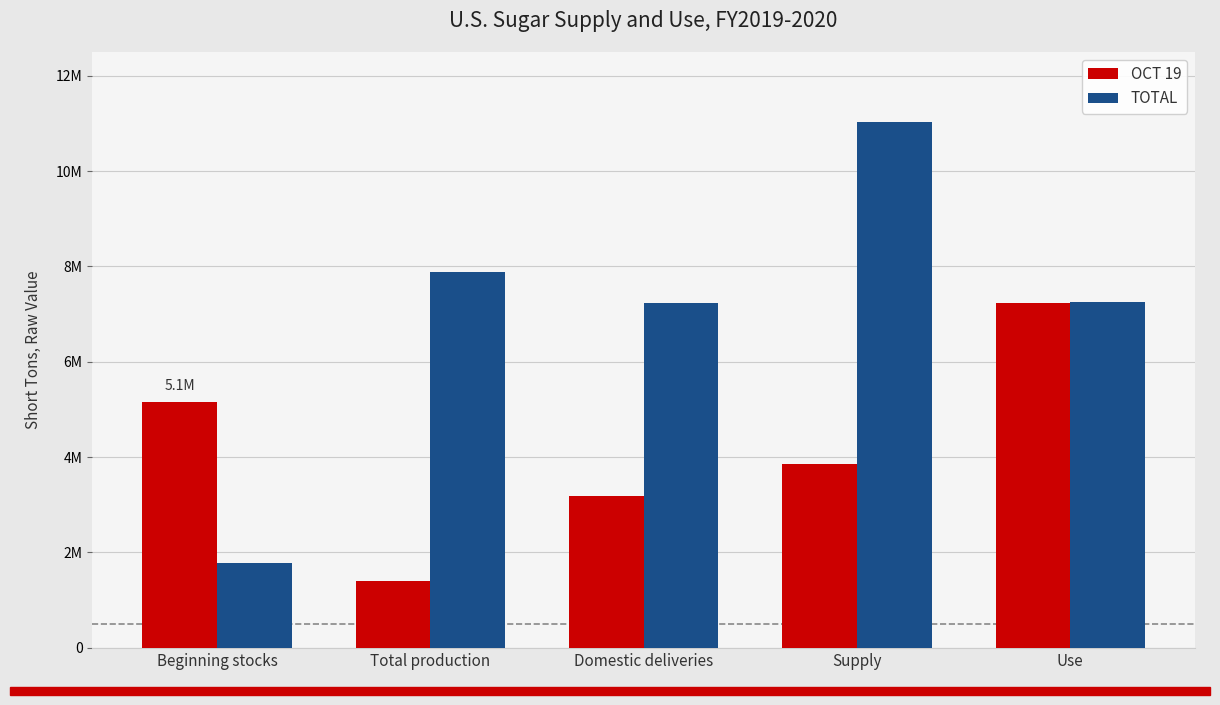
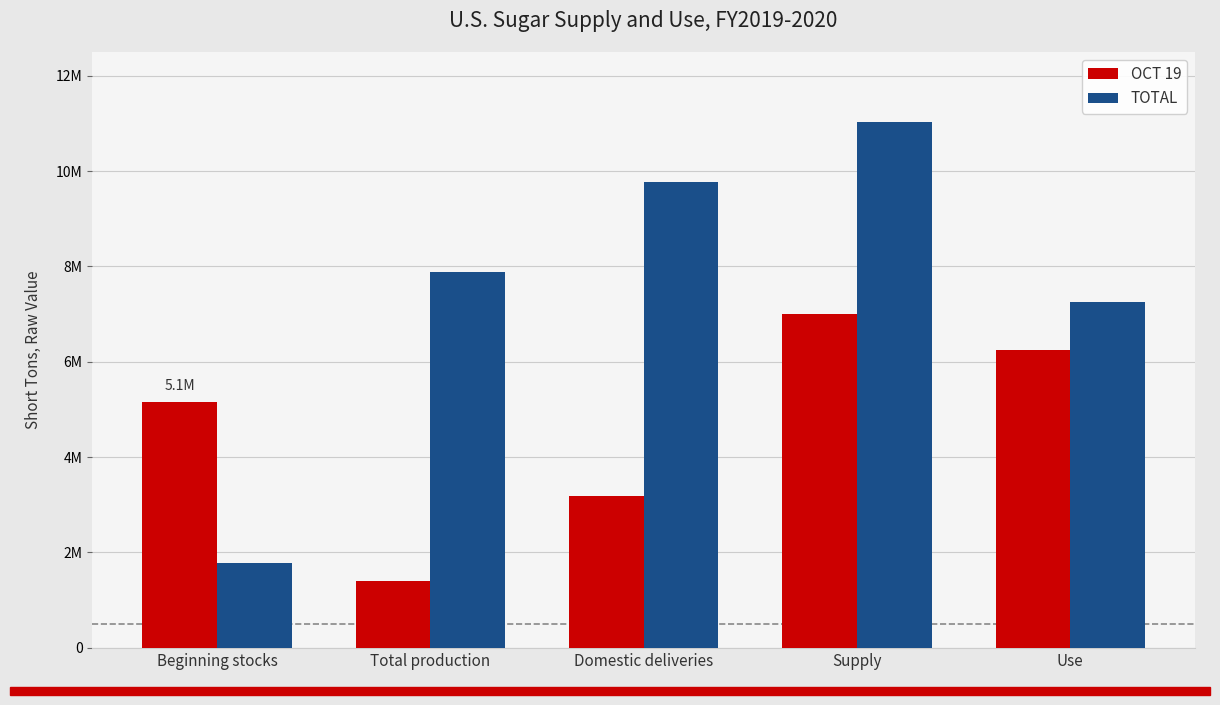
TOTAL, Domestic deliveries: 7200000 -> 9800000
OCT 19, Supply: 3900000 -> 7000000
OCT 19, Use: 7200000 -> 6200000
